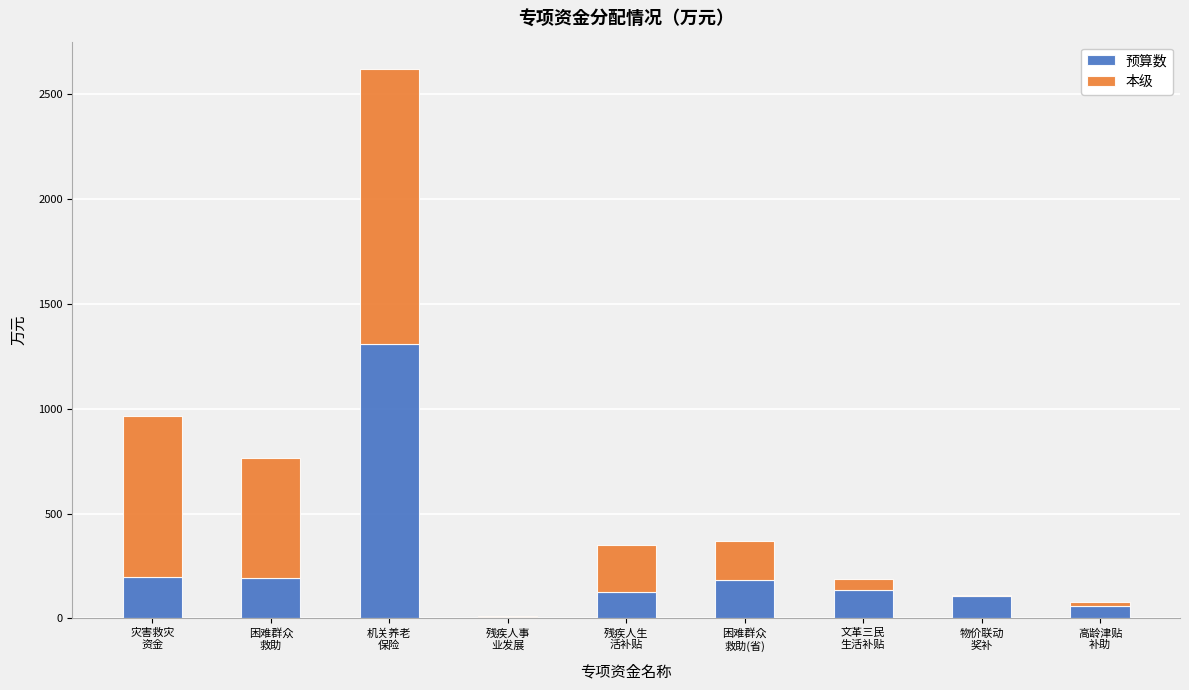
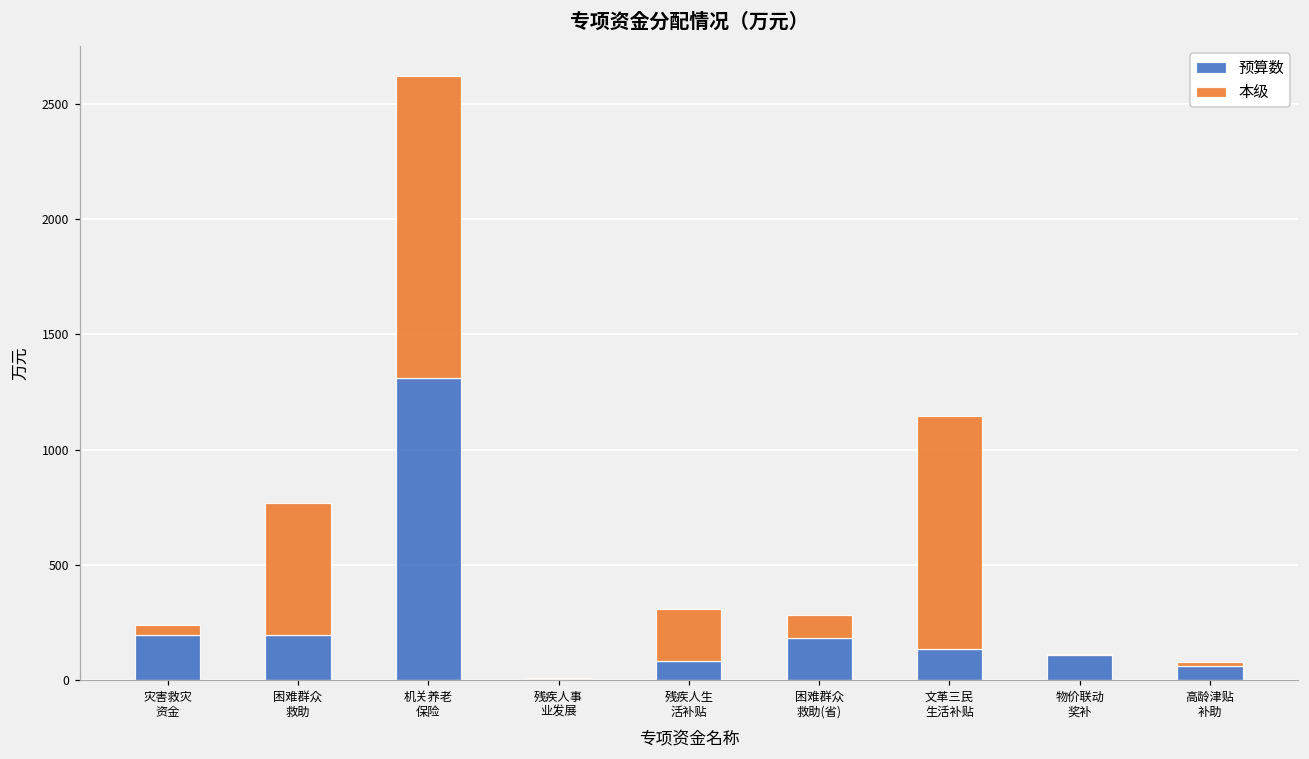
本级, 灾害救灾 资金: 770 -> 40
预算数, 残疾人生 活补贴: 130 -> 90
本级, 困难群众 救助(省): 190 -> 100
本级, 文革三民 生活补贴: 50 -> 1010
